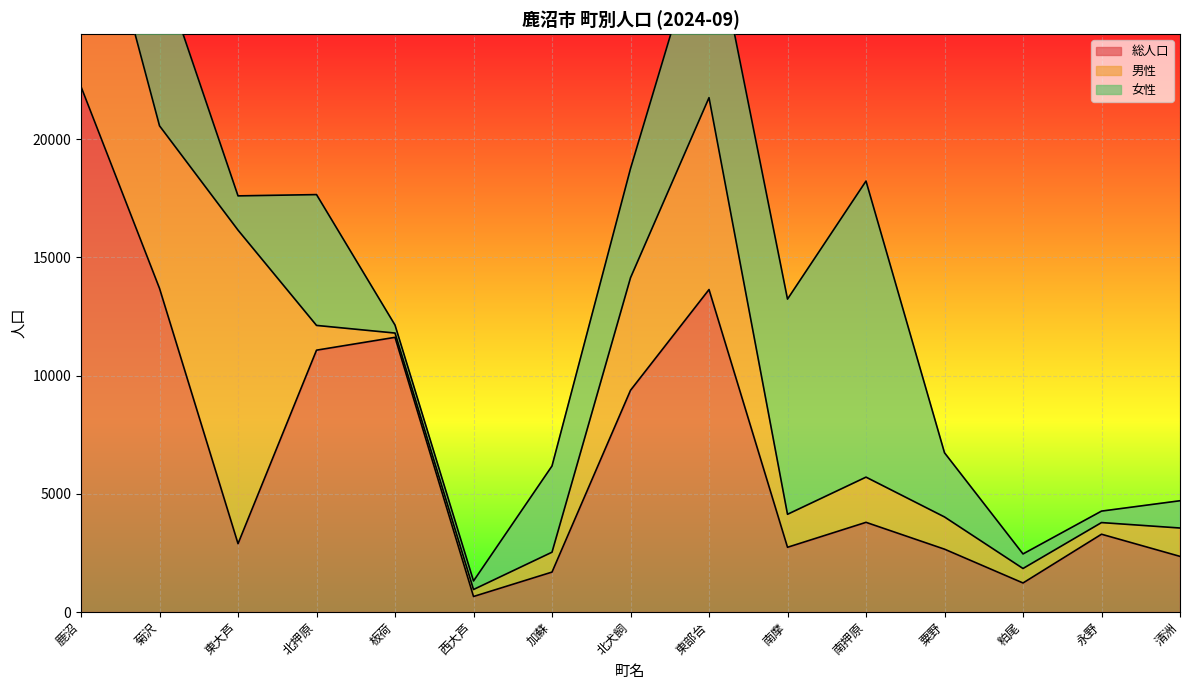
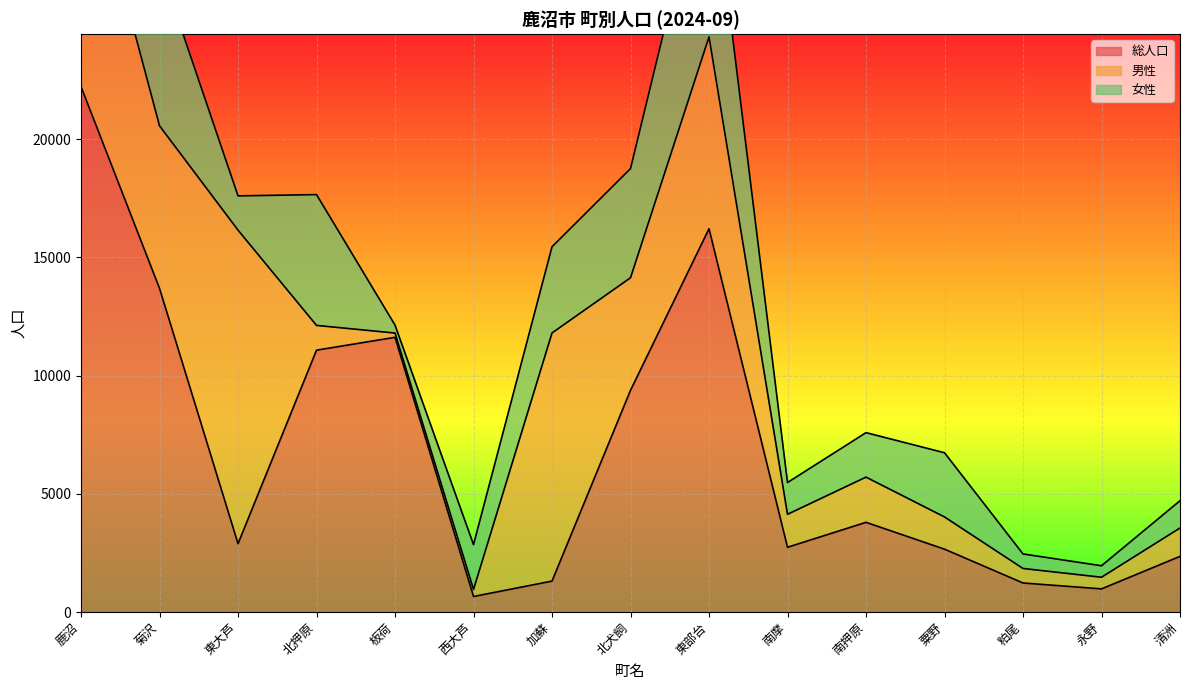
女性, 西大芦: 400 -> 1900
総人口, 加蘇: 1700 -> 1300
男性, 加蘇: 800 -> 10500
総人口, 東部台: 13600 -> 16200
女性, 南摩: 9100 -> 1300
女性, 南押原: 12500 -> 1900
総人口, 永野: 3300 -> 1000
